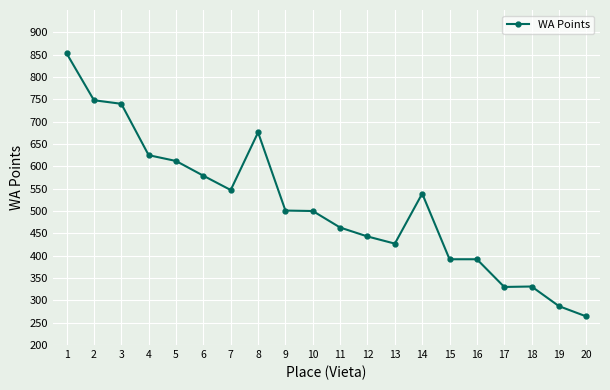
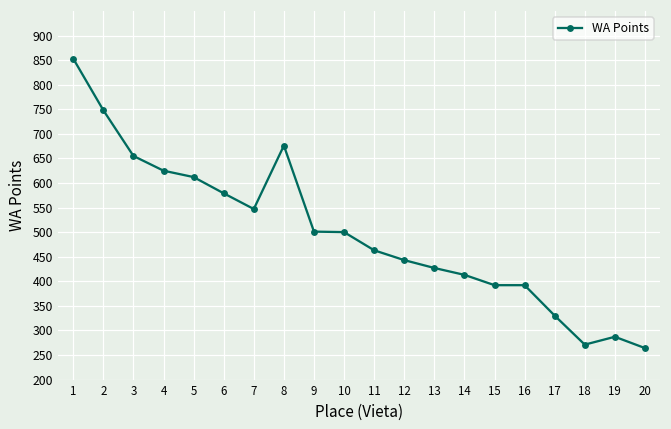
3: 740 -> 660
14: 540 -> 410
18: 330 -> 270
